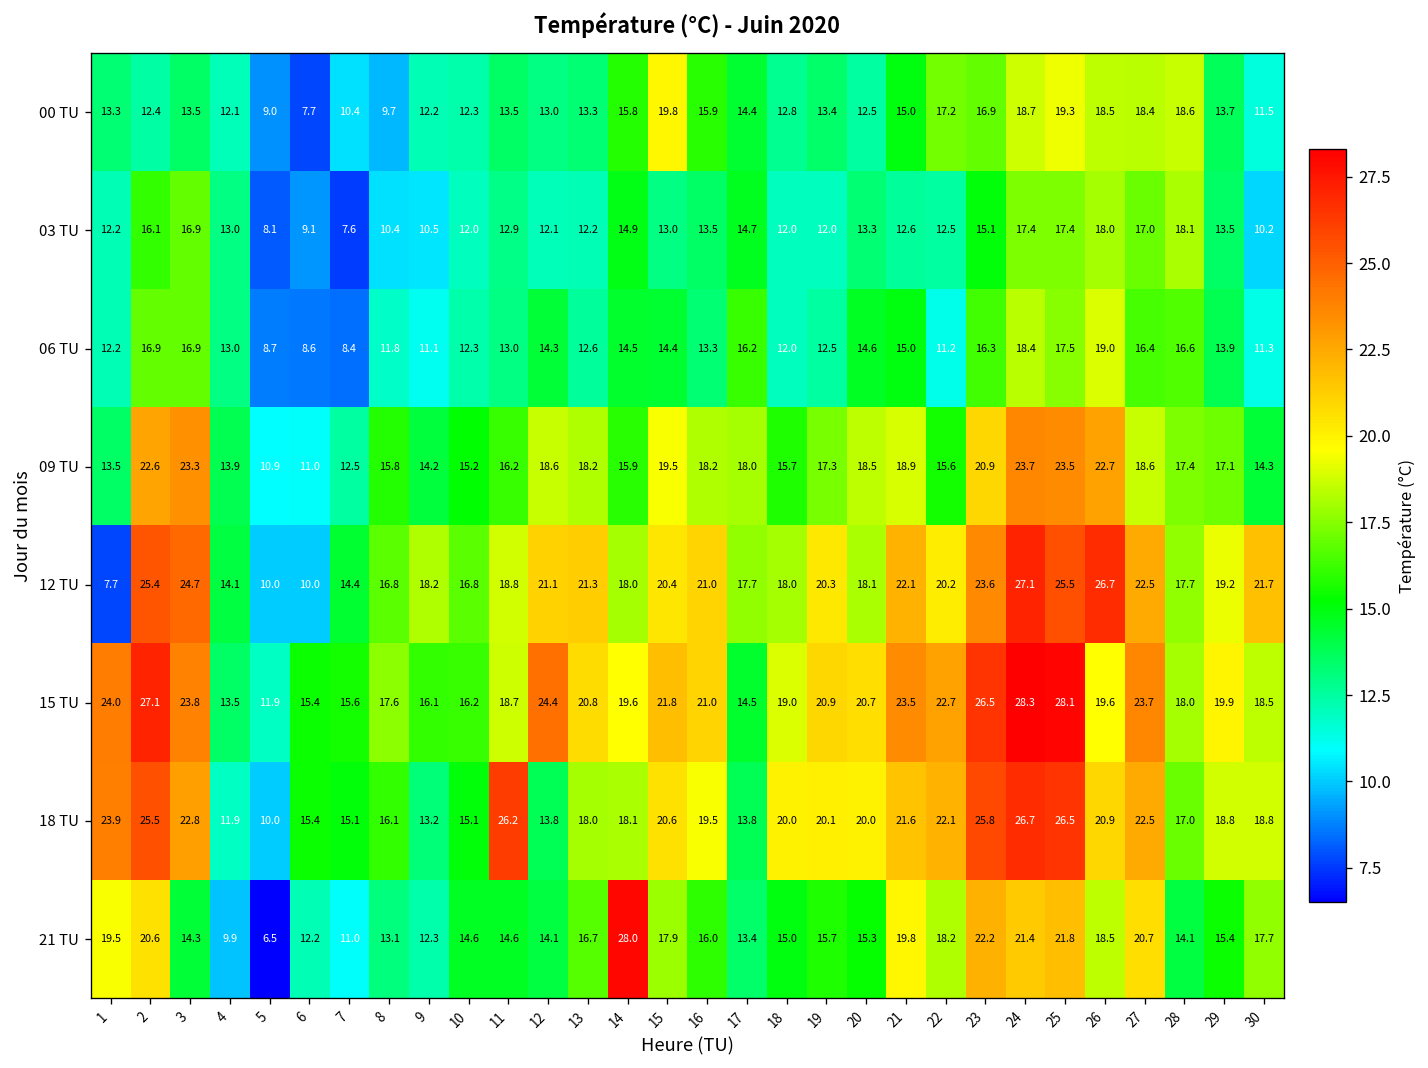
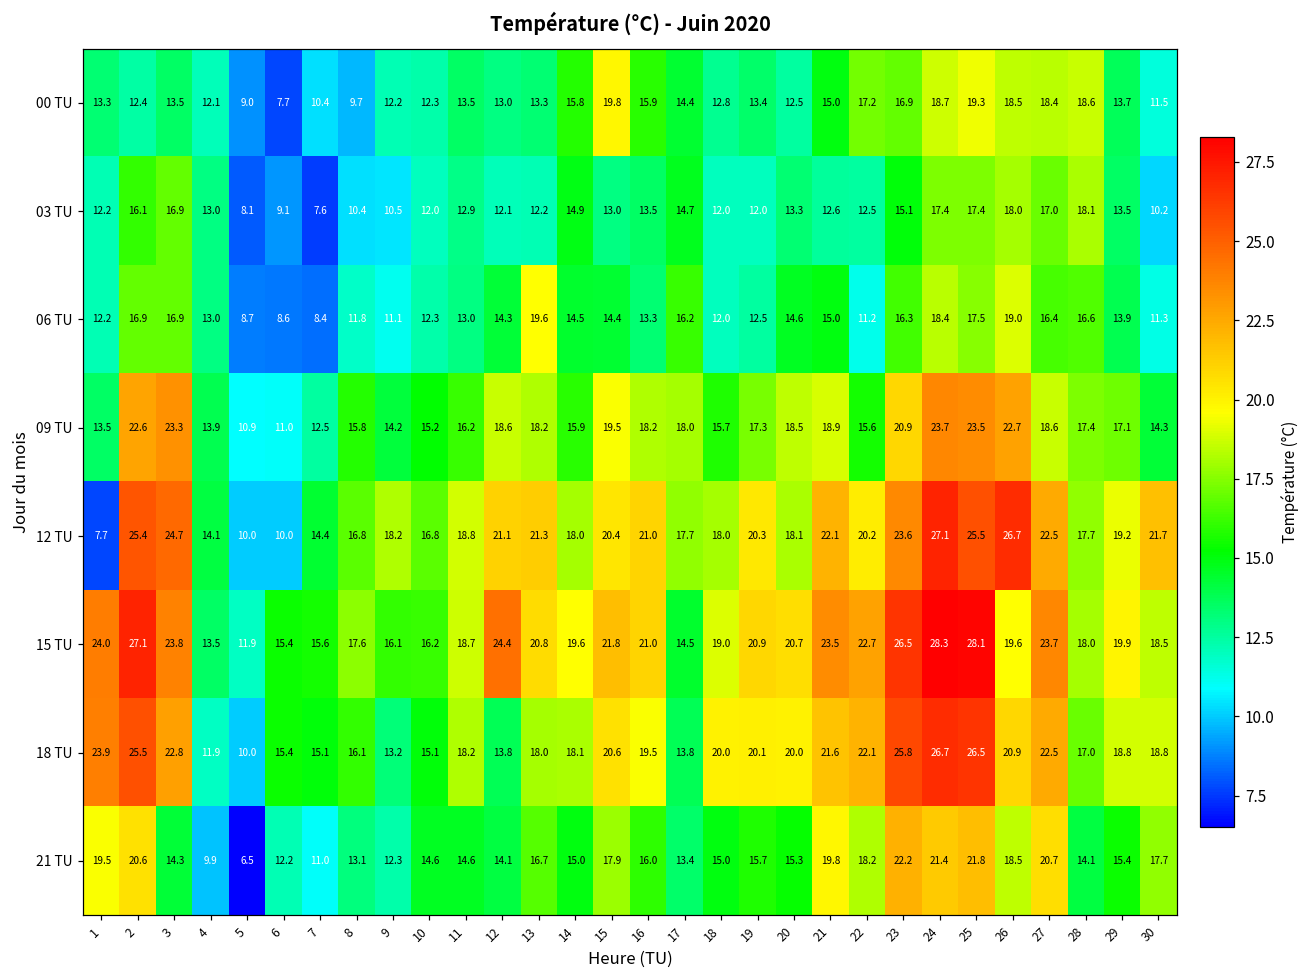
06 TU, 13: 12.6 -> 19.6
18 TU, 11: 26.2 -> 18.2
21 TU, 14: 28.0 -> 15.0
